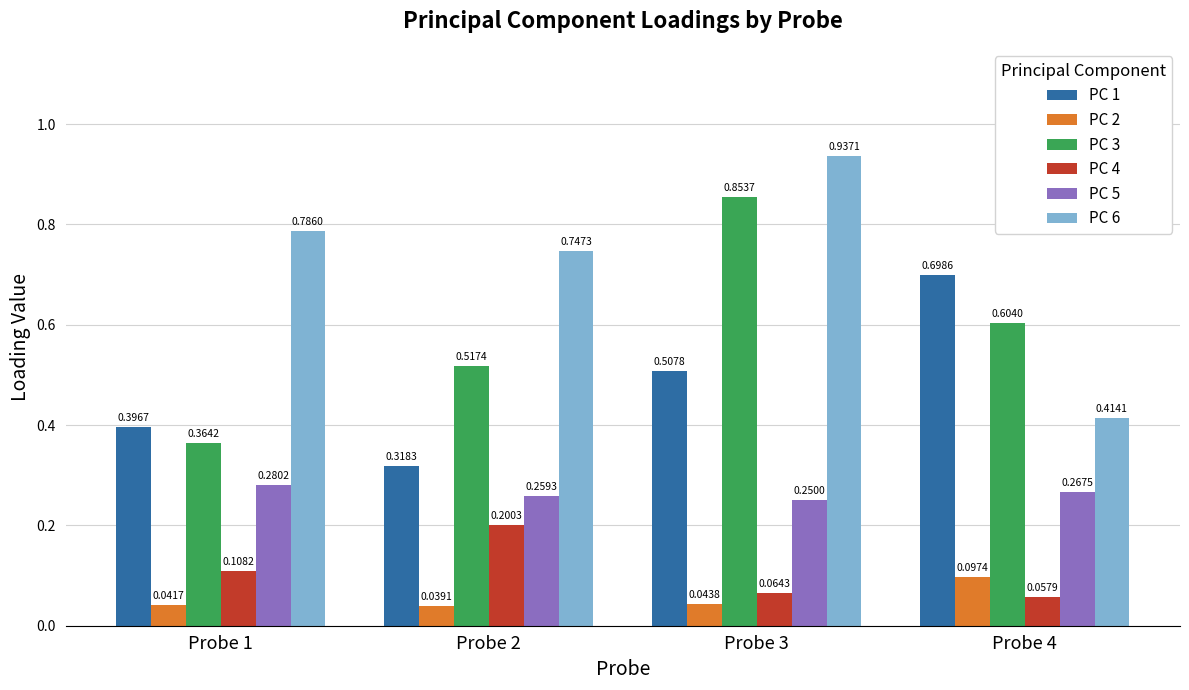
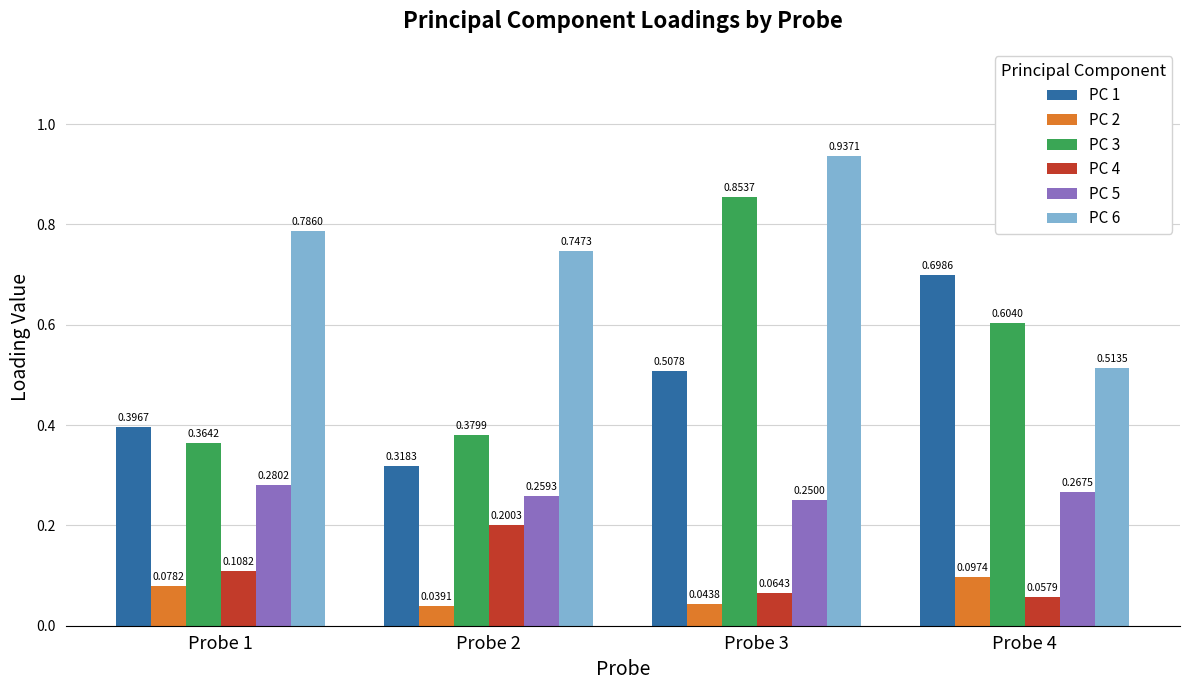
PC 2, Probe 1: 0.0417 -> 0.0782
PC 3, Probe 2: 0.5174 -> 0.3799
PC 6, Probe 4: 0.4141 -> 0.5135
